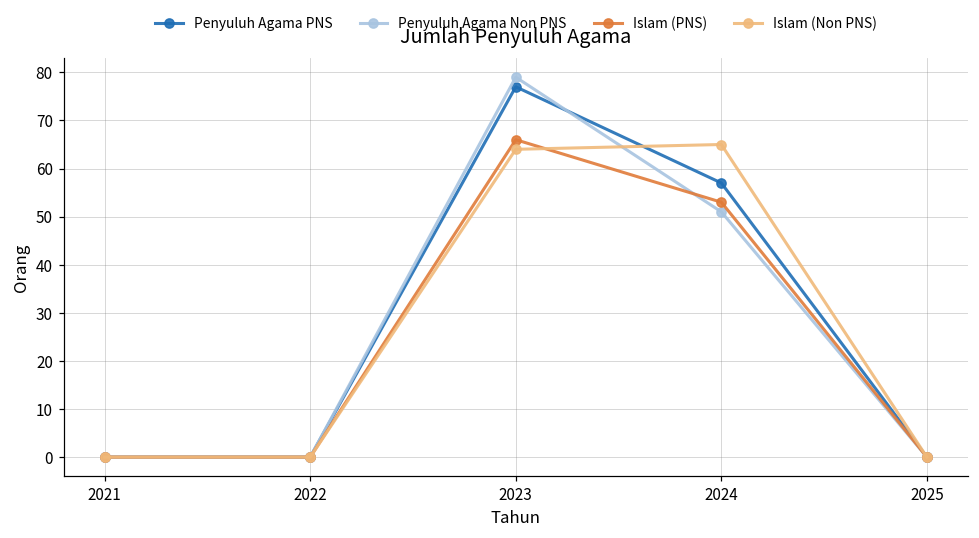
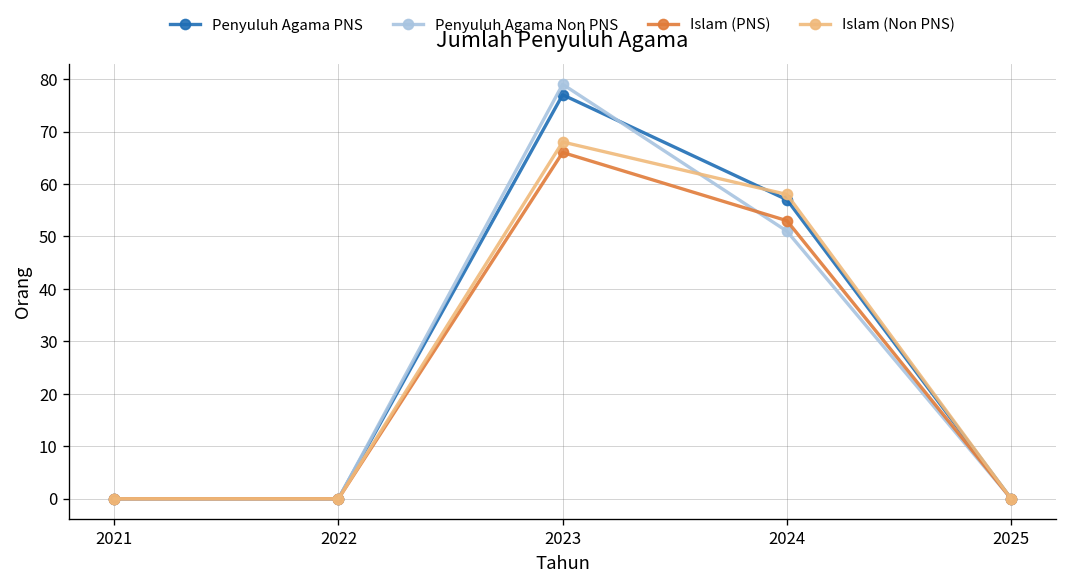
Islam (Non PNS), 2023: 64 -> 68
Islam (Non PNS), 2024: 65 -> 58
